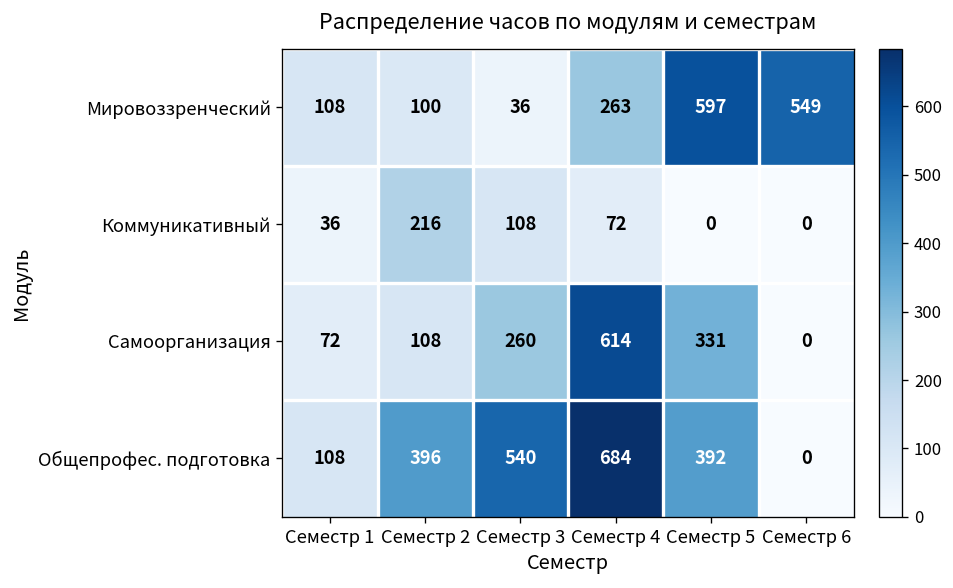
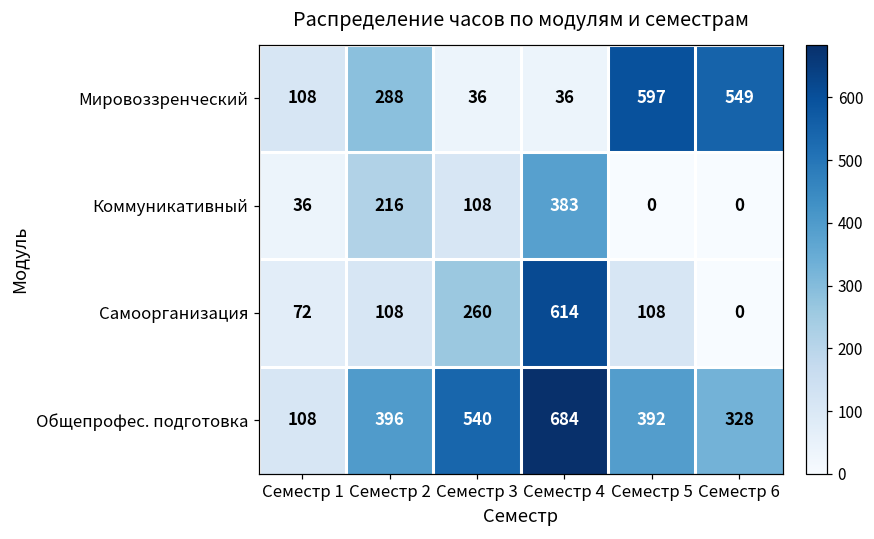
Мировоззренческий, Семестр 2: 100 -> 288
Мировоззренческий, Семестр 4: 263 -> 36
Коммуникативный, Семестр 4: 72 -> 383
Самоорганизация, Семестр 5: 331 -> 108
Общепрофес. подготовка, Семестр 6: 0 -> 328
